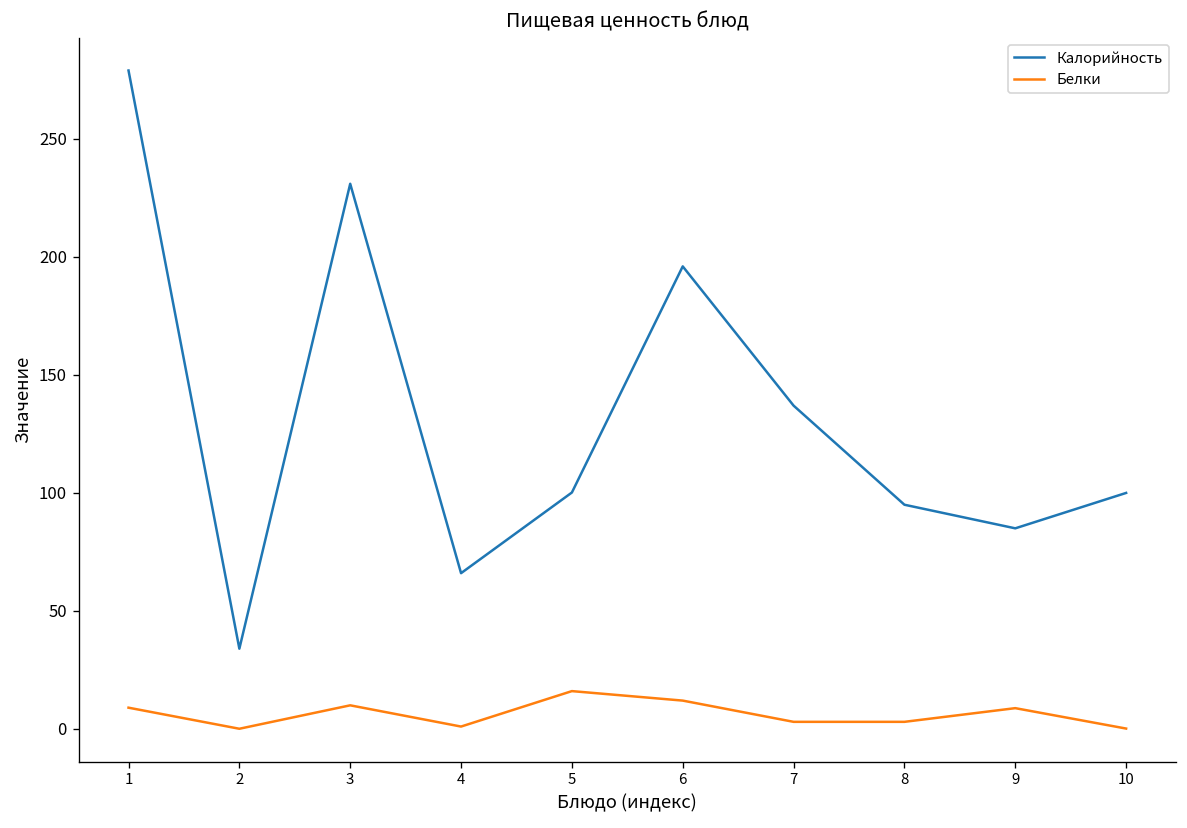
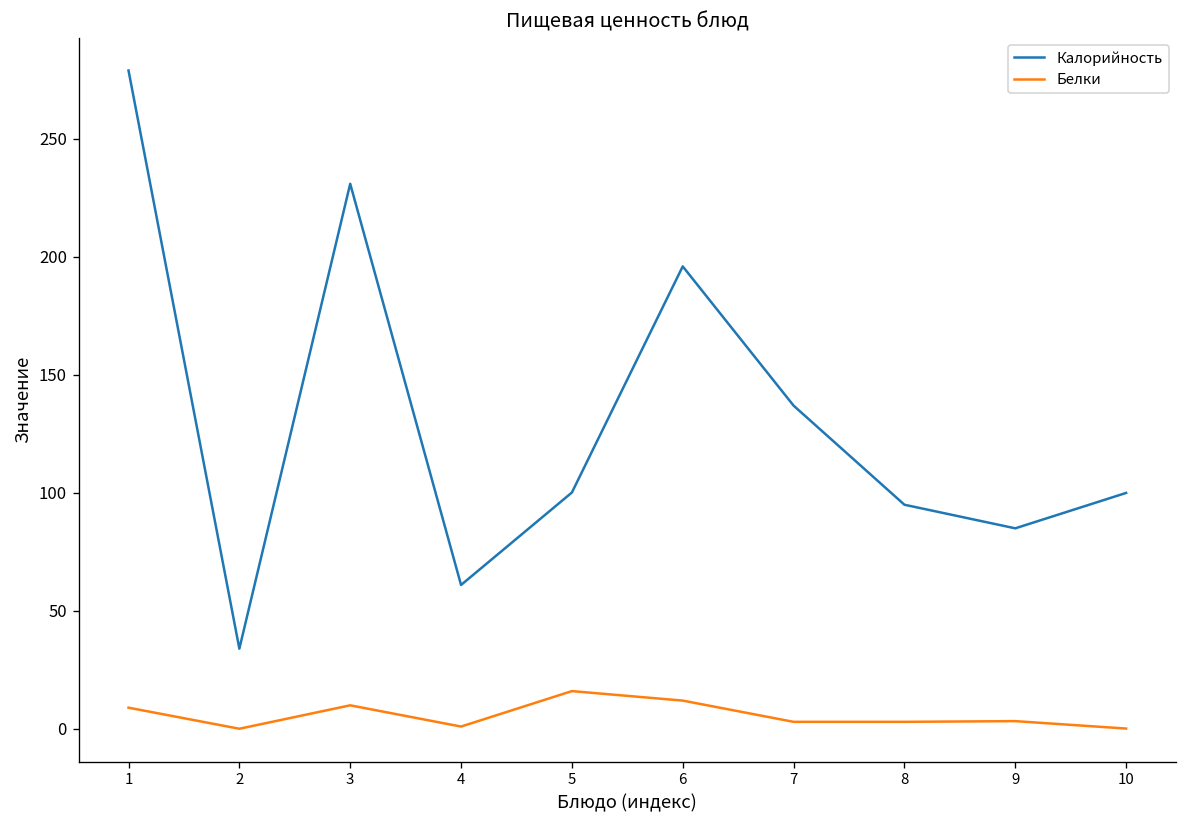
Калорийность, 4: 66 -> 61
Белки, 9: 9 -> 3
